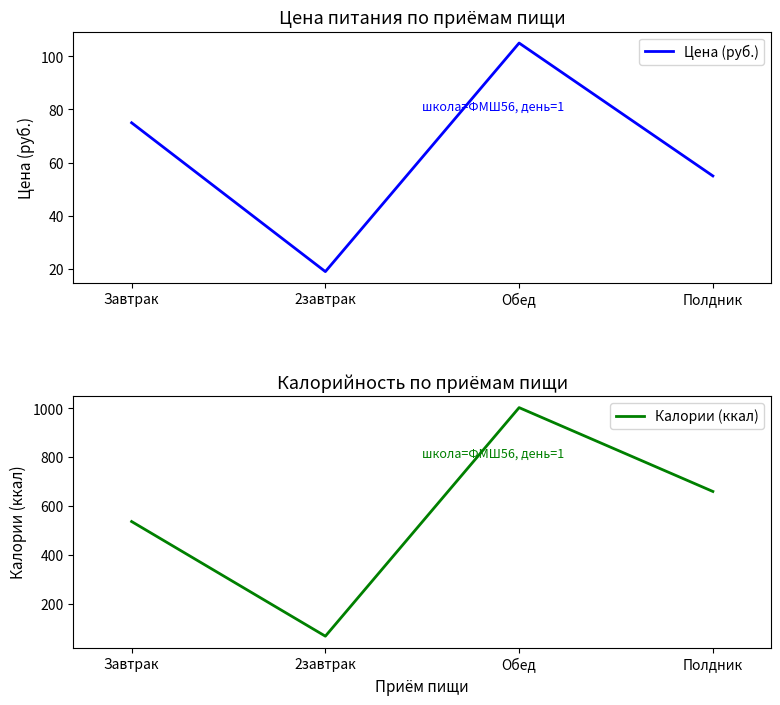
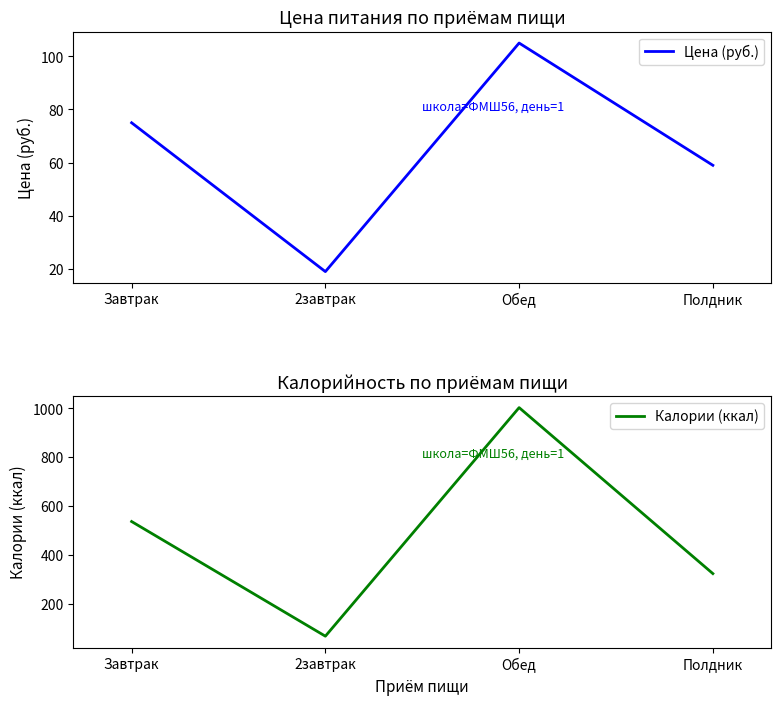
Цена питания по приёмам пищи, Полдник: 55 -> 59
Калорийность по приёмам пищи, Полдник: 660 -> 320
